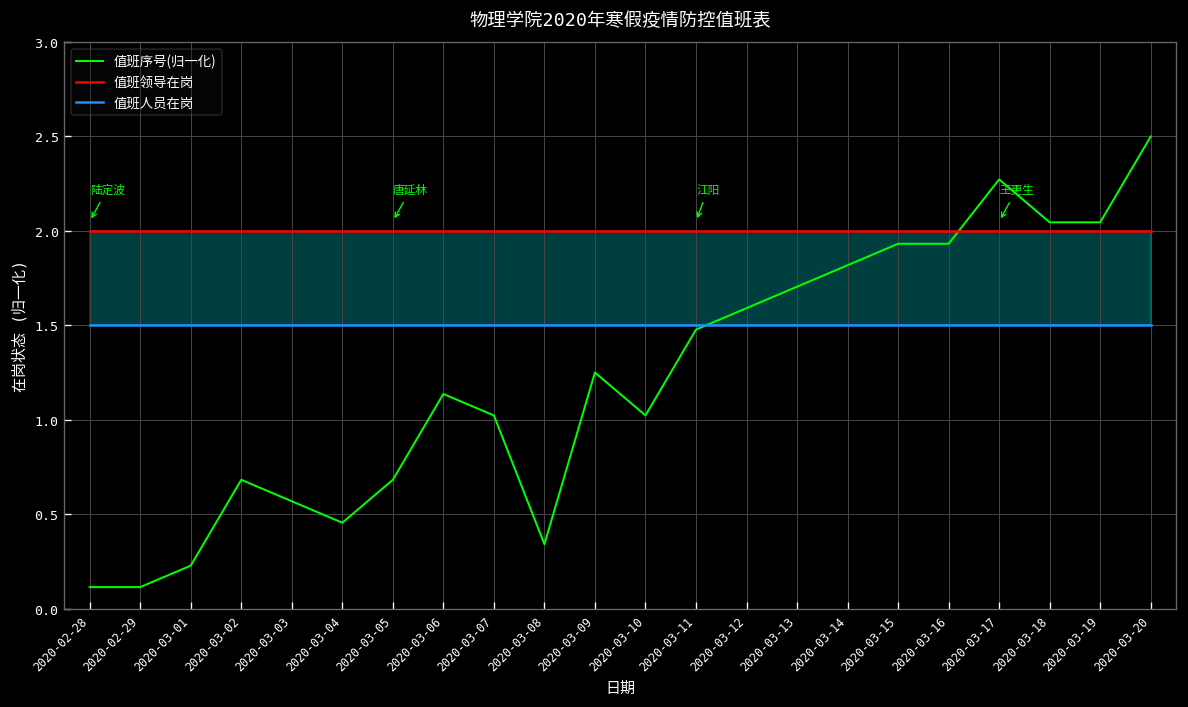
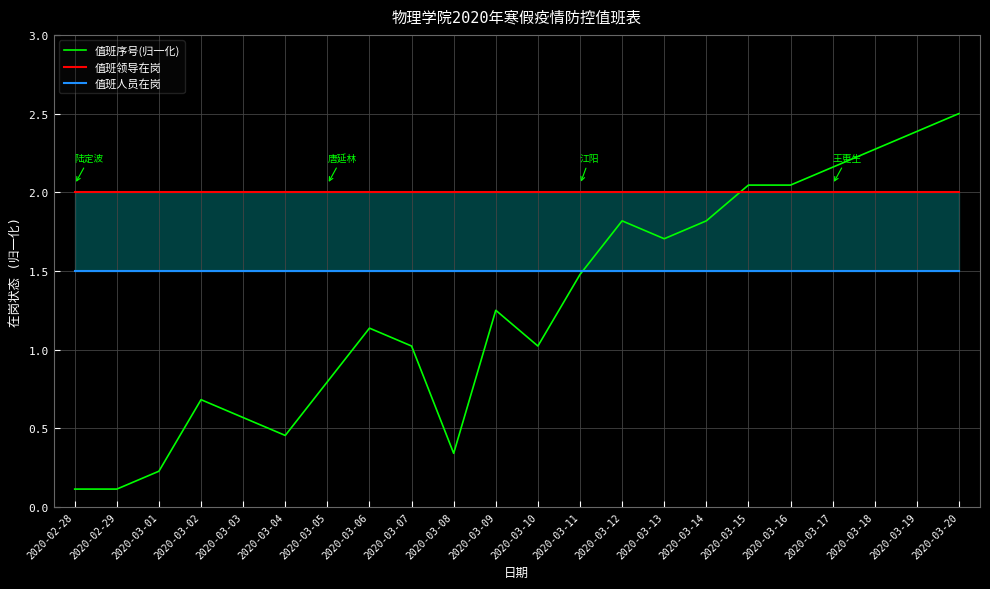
值班序号(归一化), 2020-03-05: 0.68 -> 0.80
值班序号(归一化), 2020-03-12: 1.59 -> 1.82
值班序号(归一化), 2020-03-15: 1.93 -> 2.05
值班序号(归一化), 2020-03-16: 1.93 -> 2.05
值班序号(归一化), 2020-03-17: 2.27 -> 2.16
值班序号(归一化), 2020-03-18: 2.05 -> 2.27
值班序号(归一化), 2020-03-19: 2.05 -> 2.39
